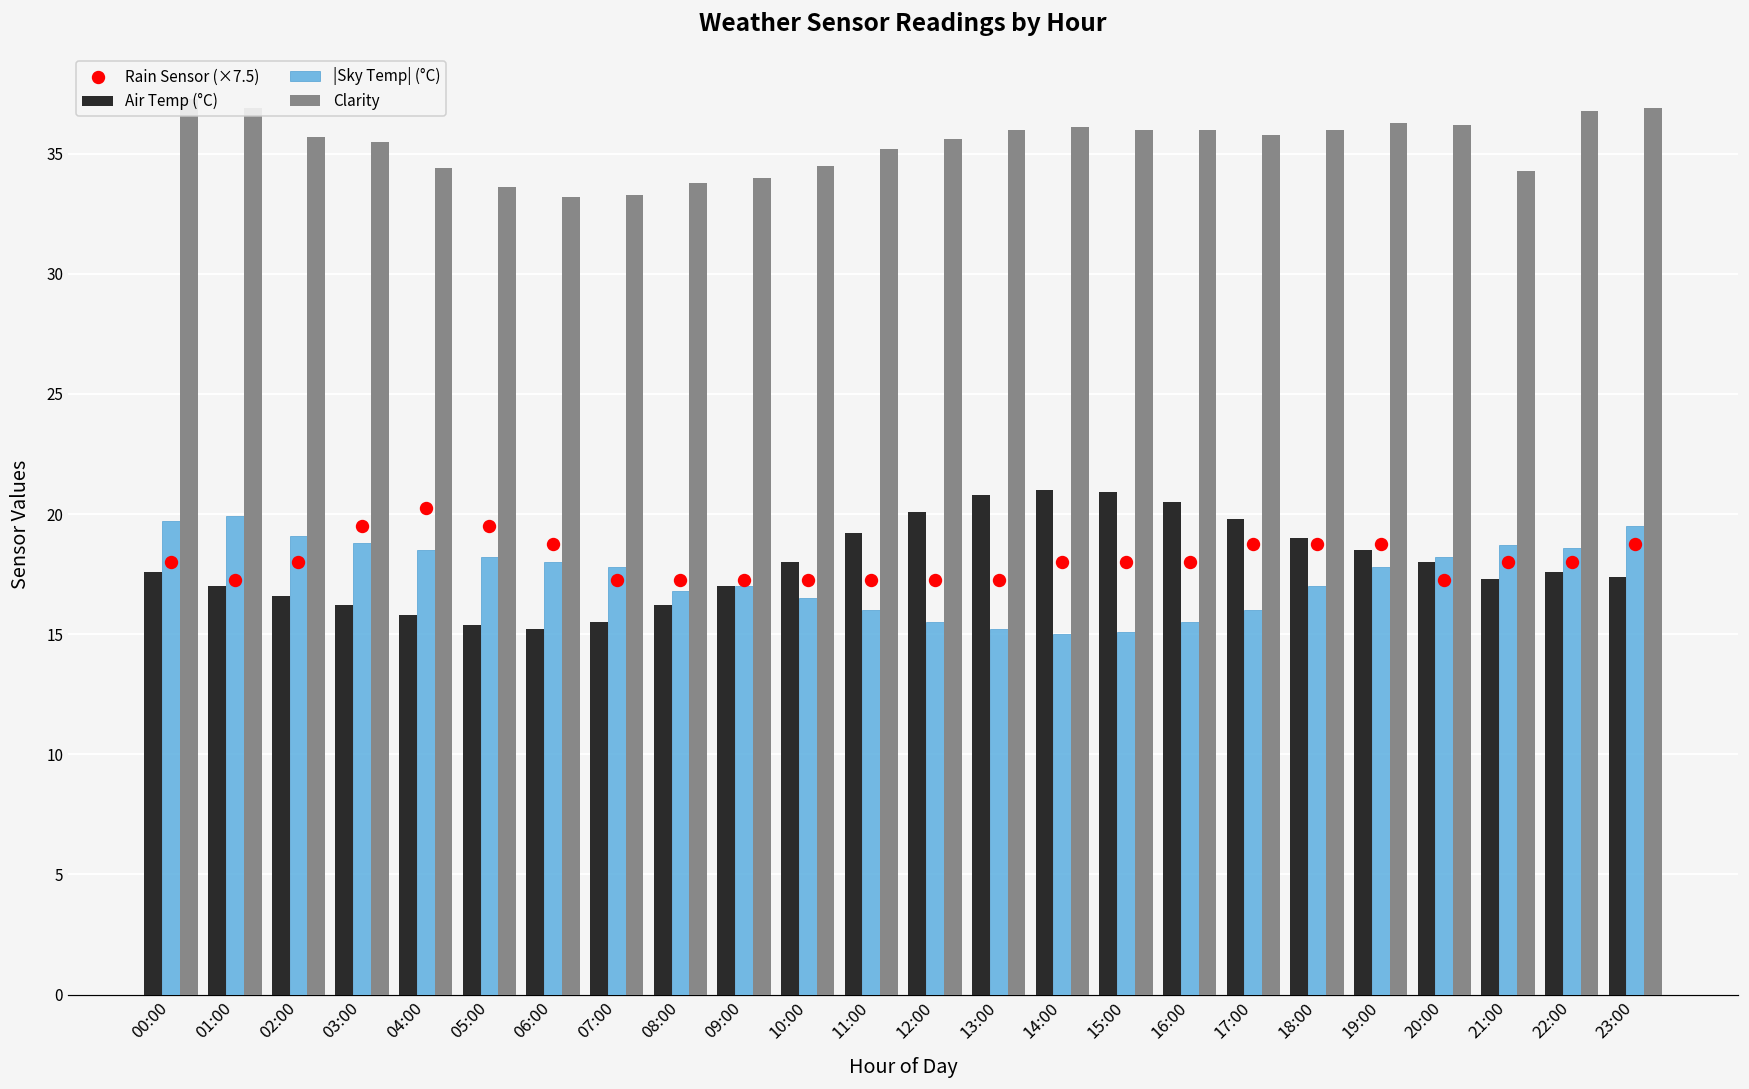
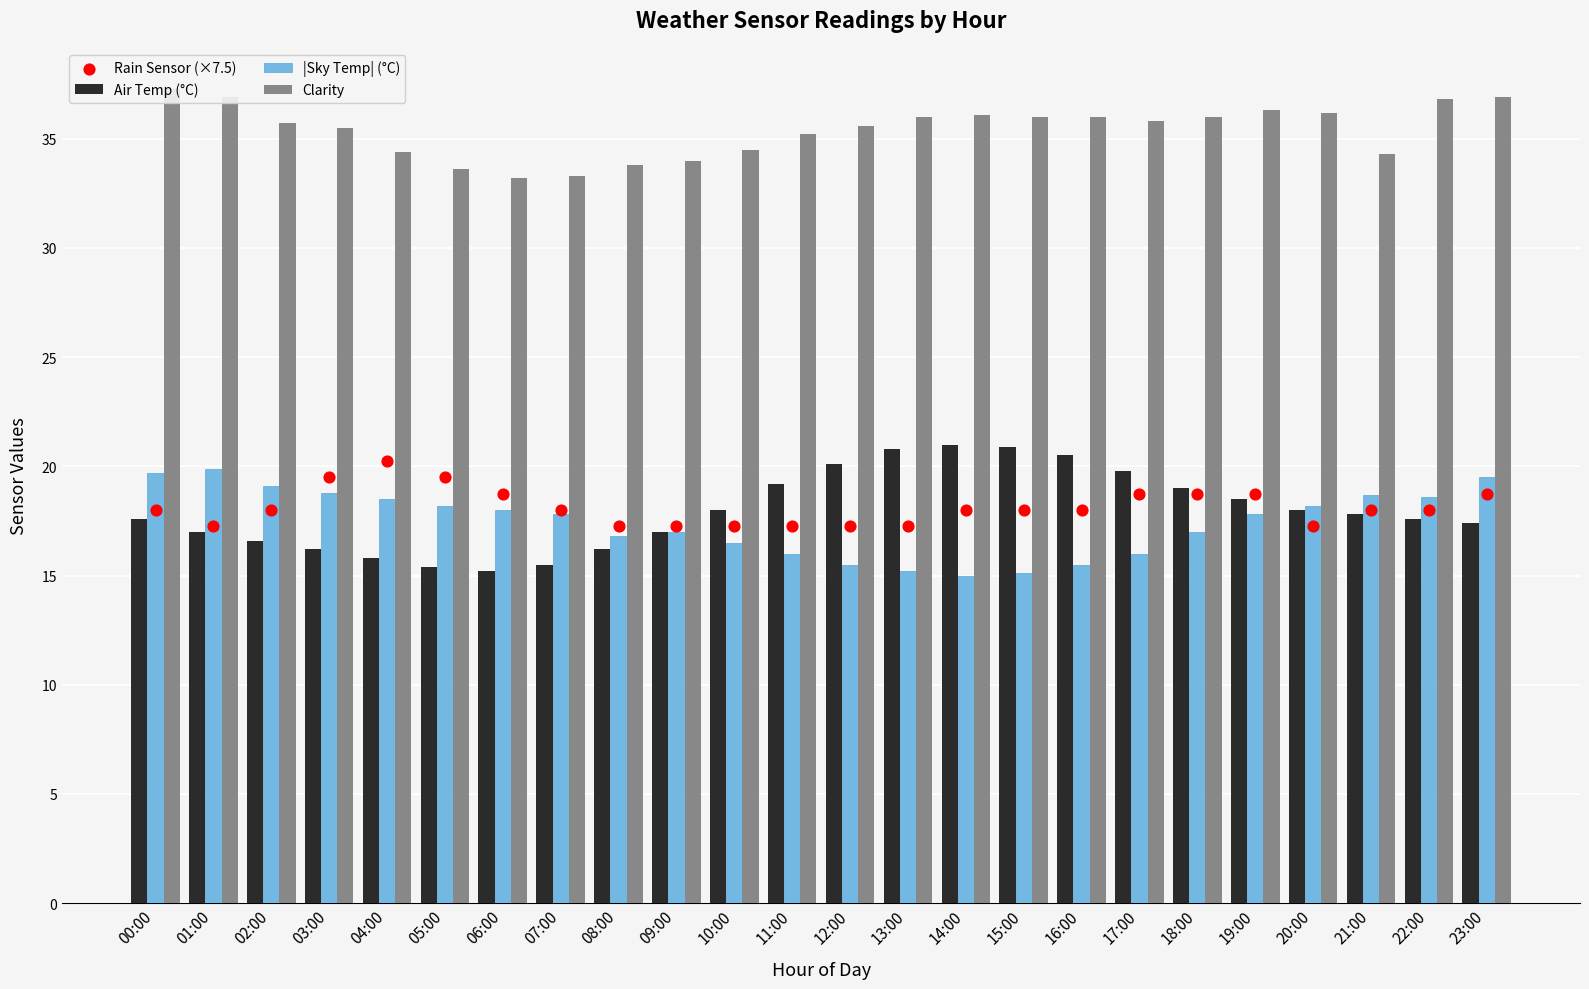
Rain Sensor (×7.5), 07:00: 17.3 -> 18.0
Air Temp (°C), 21:00: 17.3 -> 17.8
